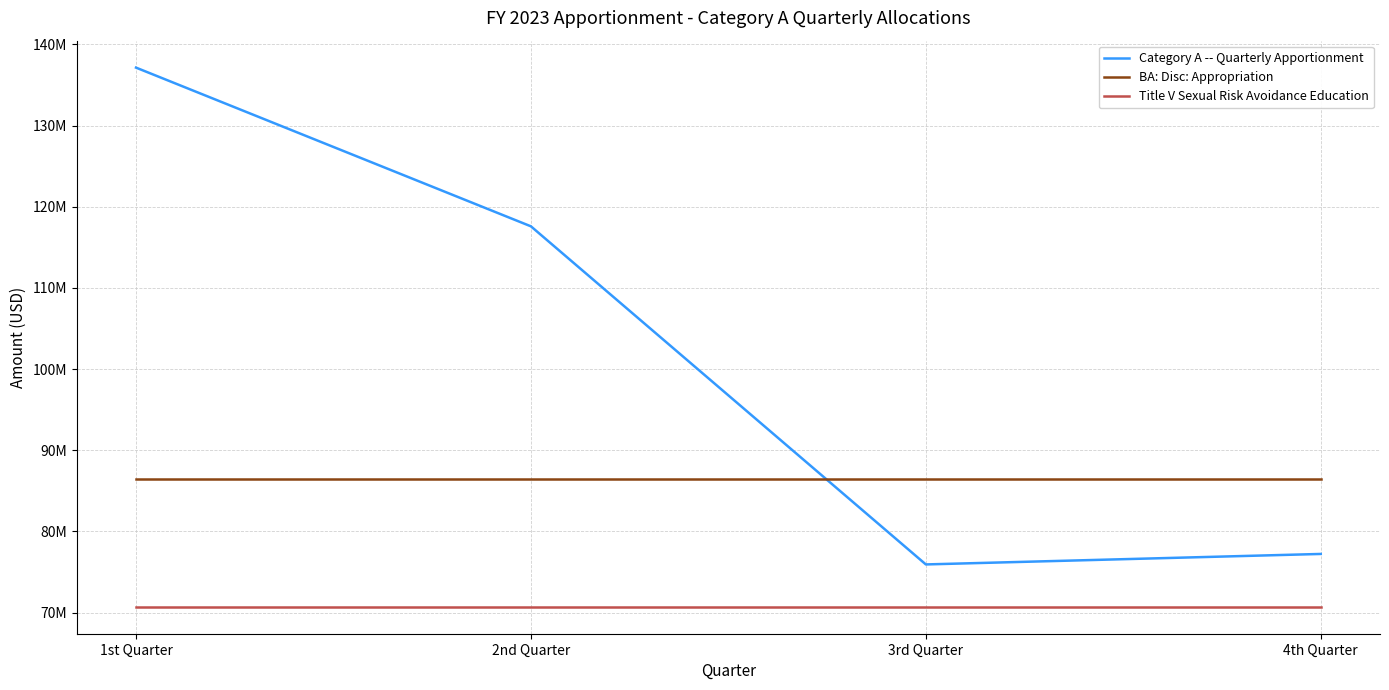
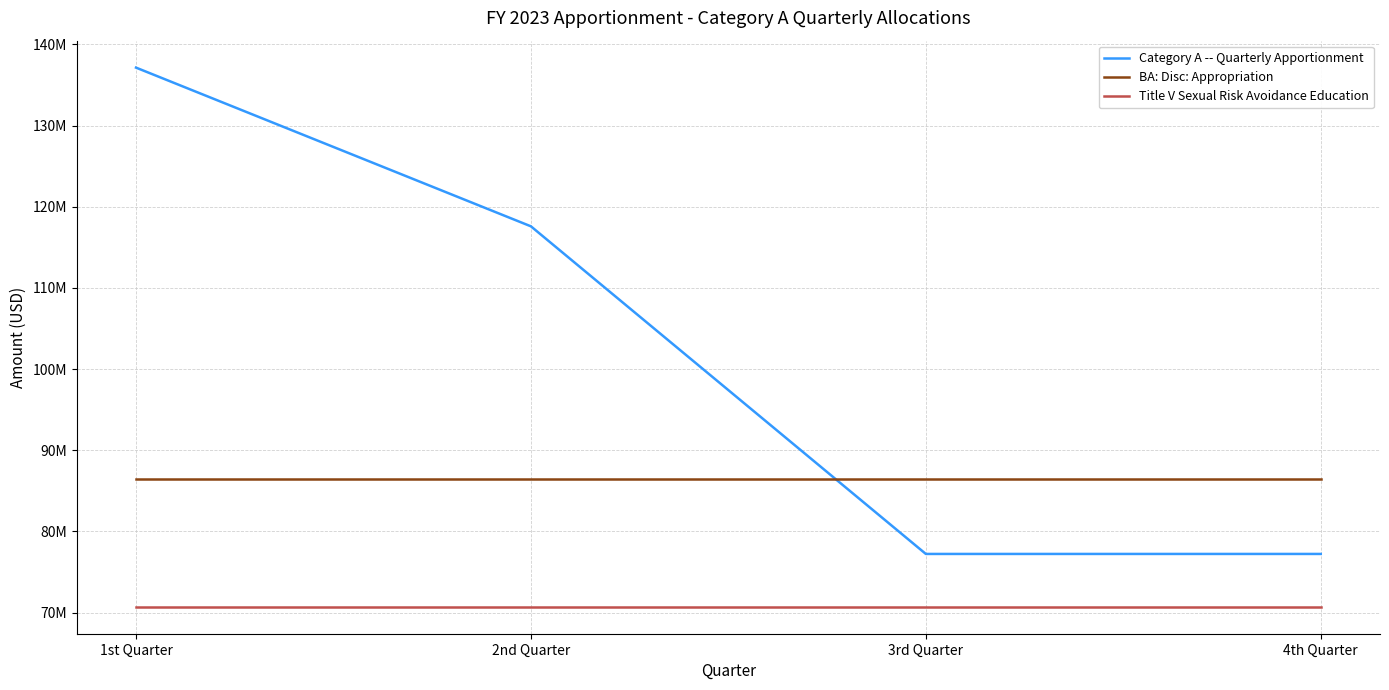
Category A -- Quarterly Apportionment, 3rd Quarter: 76000000 -> 77000000
